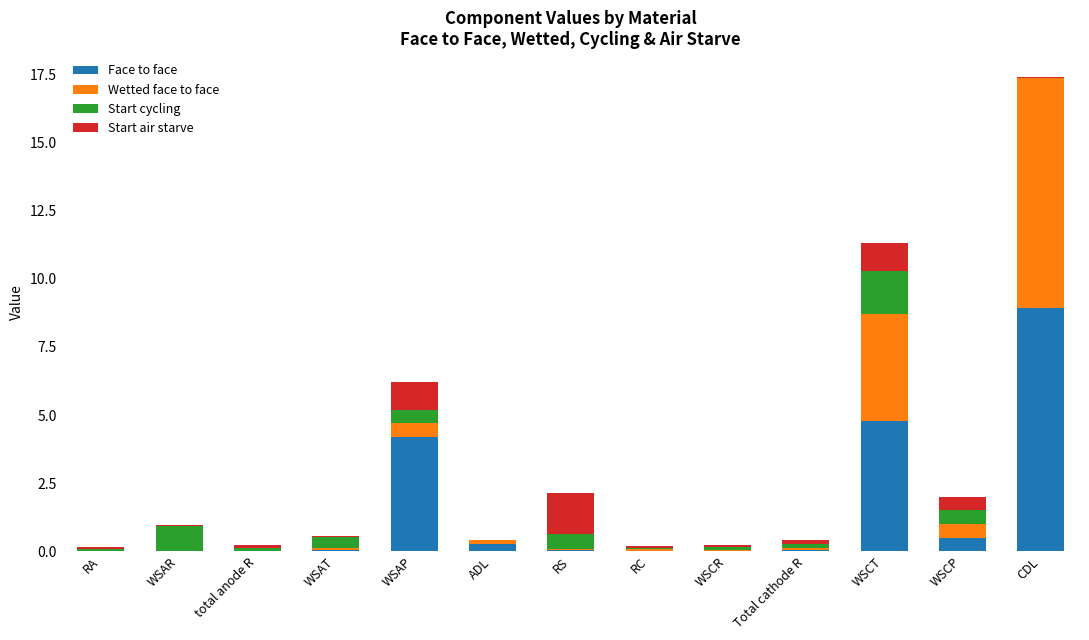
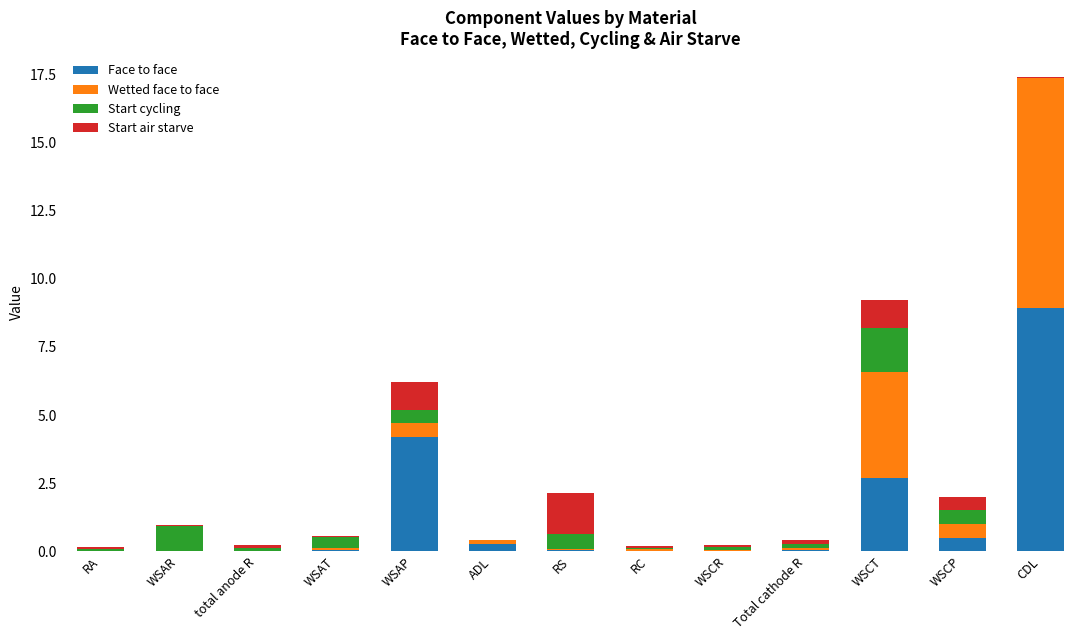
Face to face, WSCT: 4.8 -> 2.7
